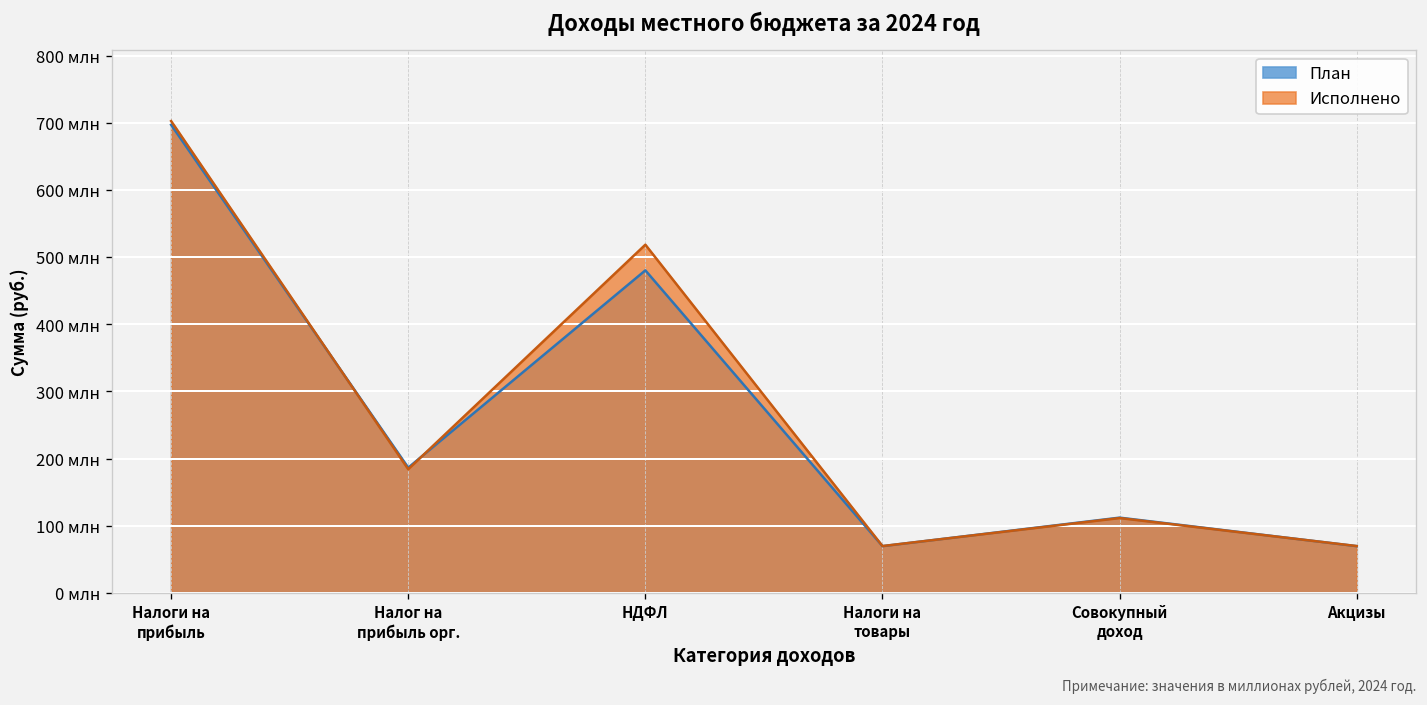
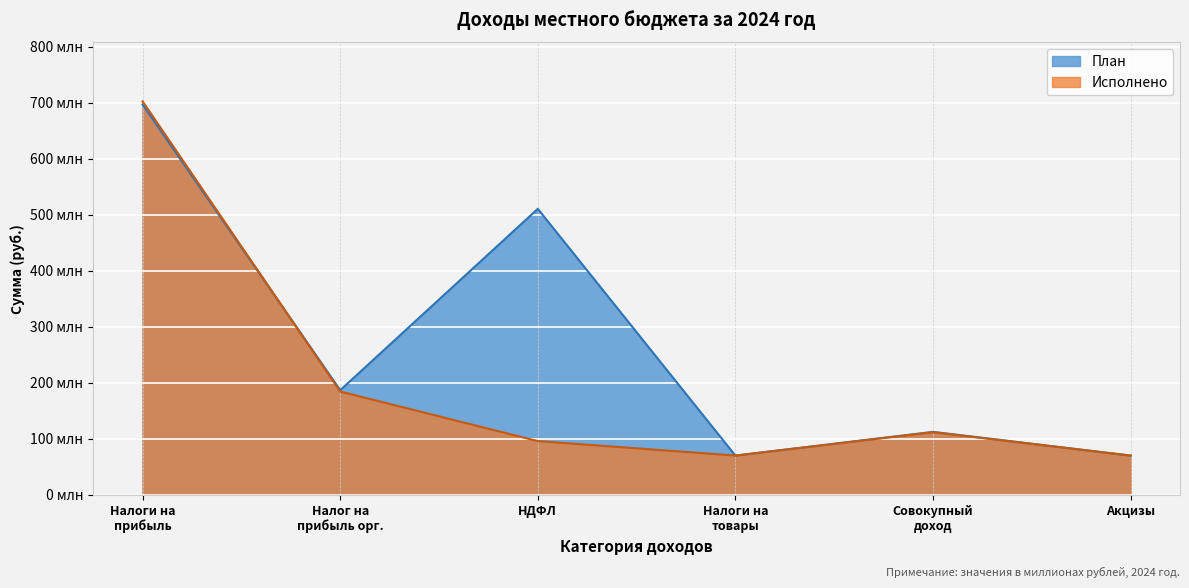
План, НДФЛ: 480 млн -> 510 млн
Исполнено, НДФЛ: 520 млн -> 100 млн
